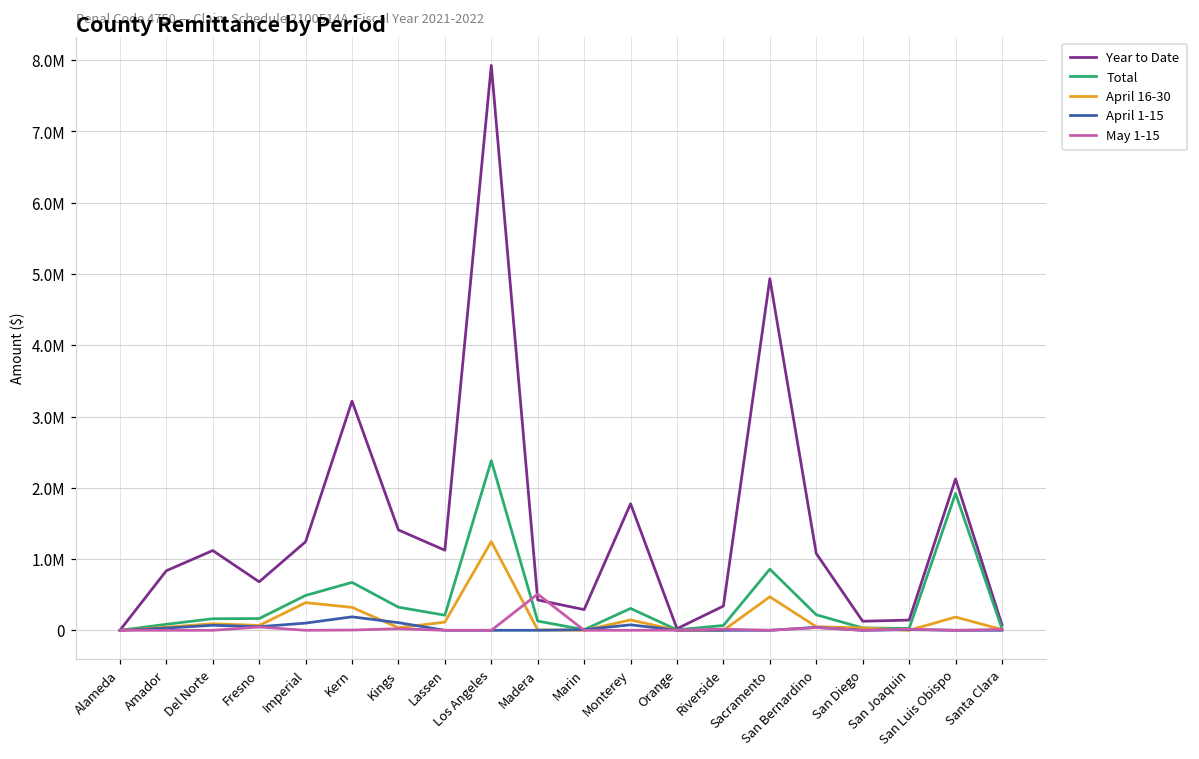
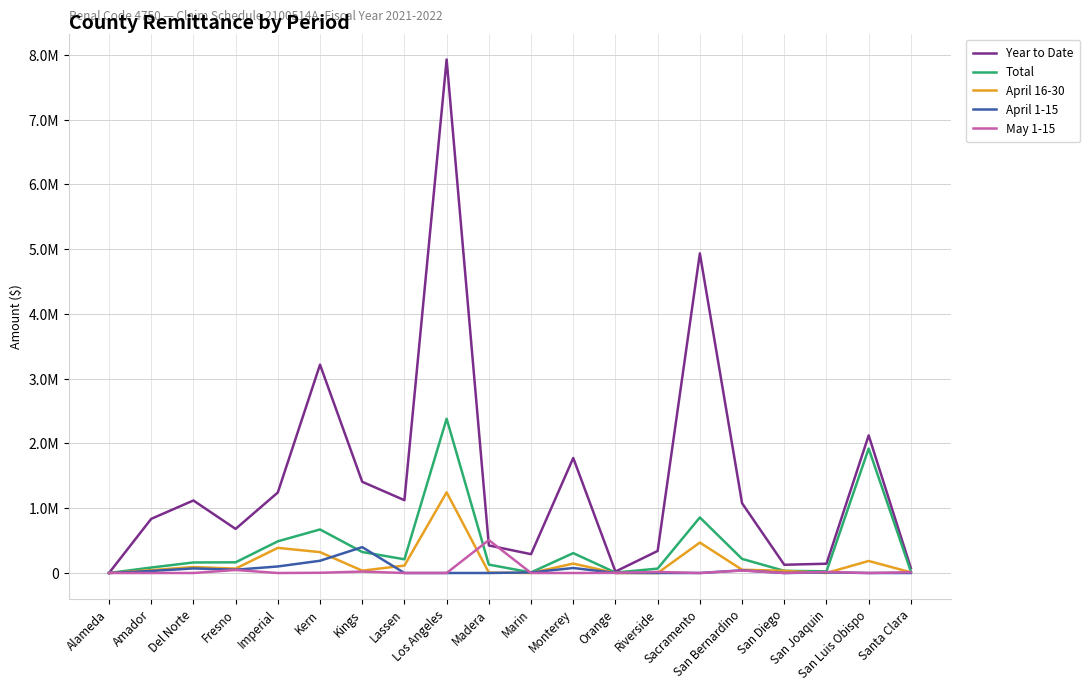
April 1-15, Kings: 100000 -> 400000
